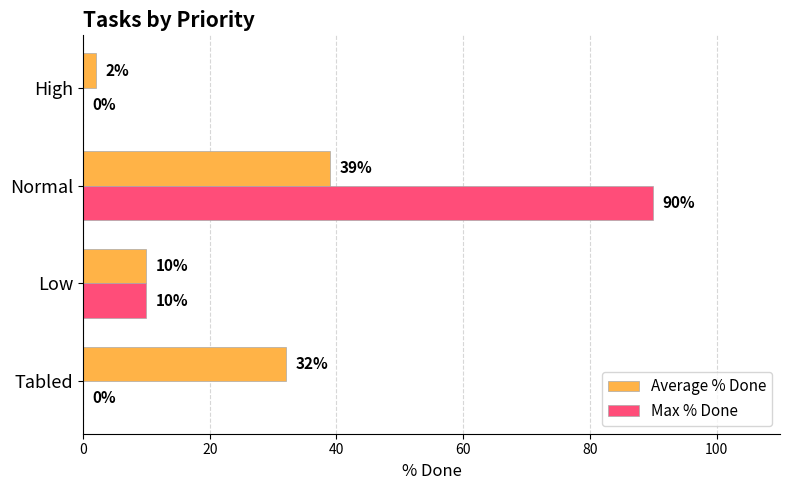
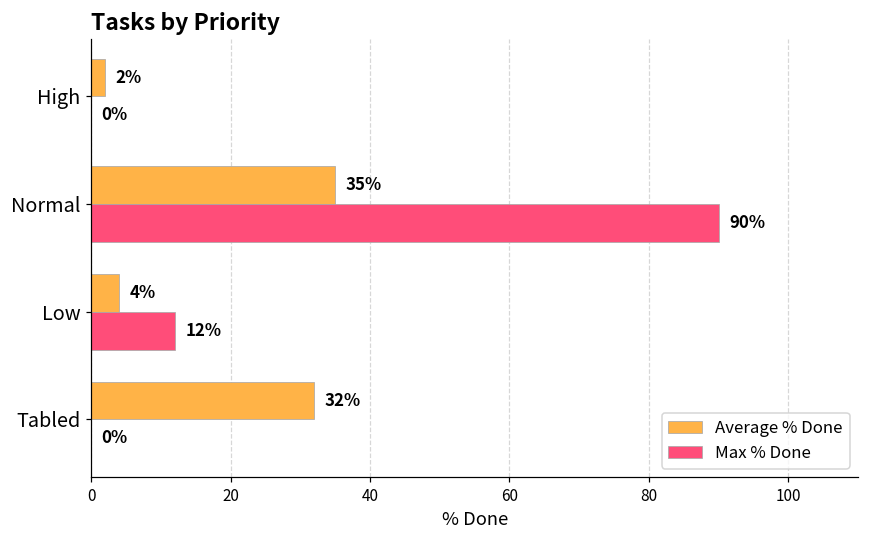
Average % Done, Normal: 39% -> 35%
Average % Done, Low: 10% -> 4%
Max % Done, Low: 10% -> 12%
